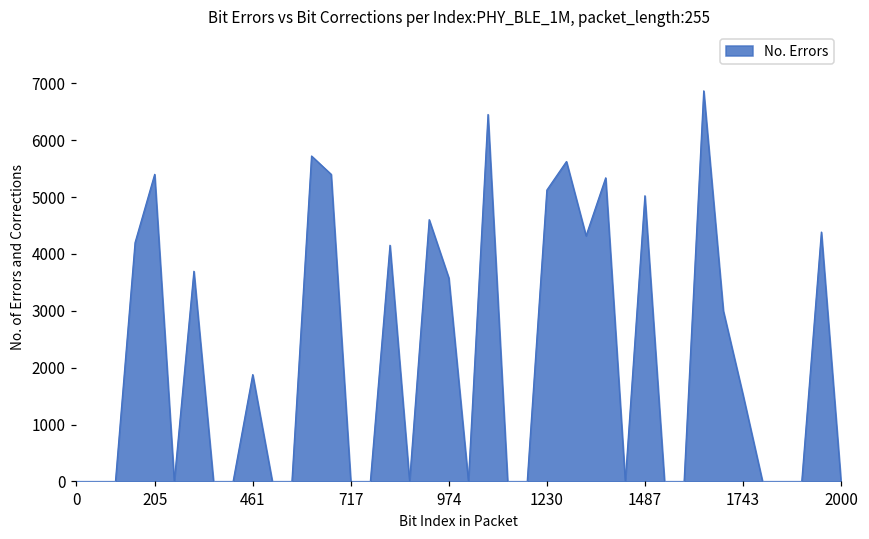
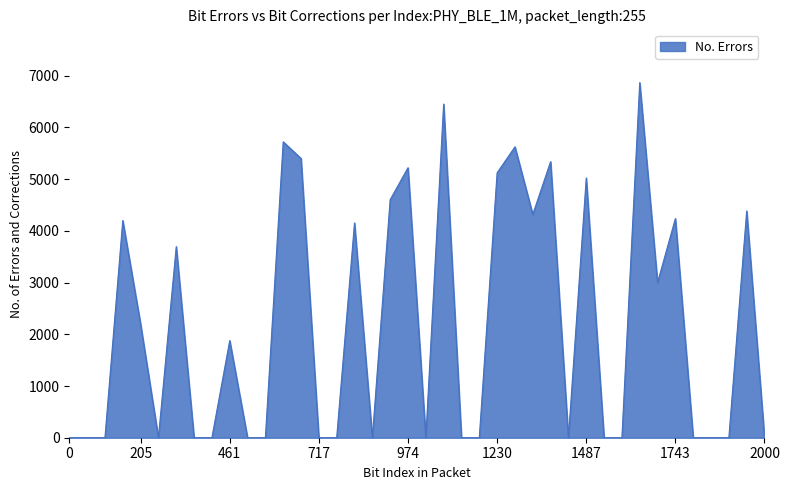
205: 5400 -> 2200
974: 3600 -> 5200
1743: 1500 -> 4200
